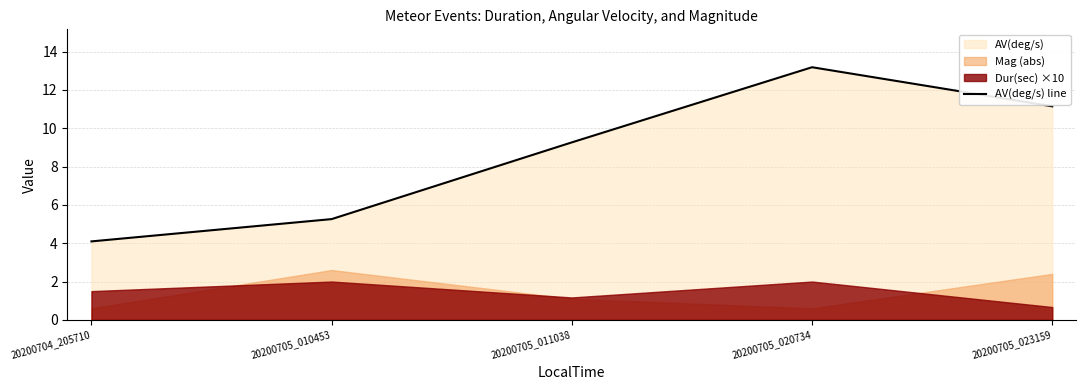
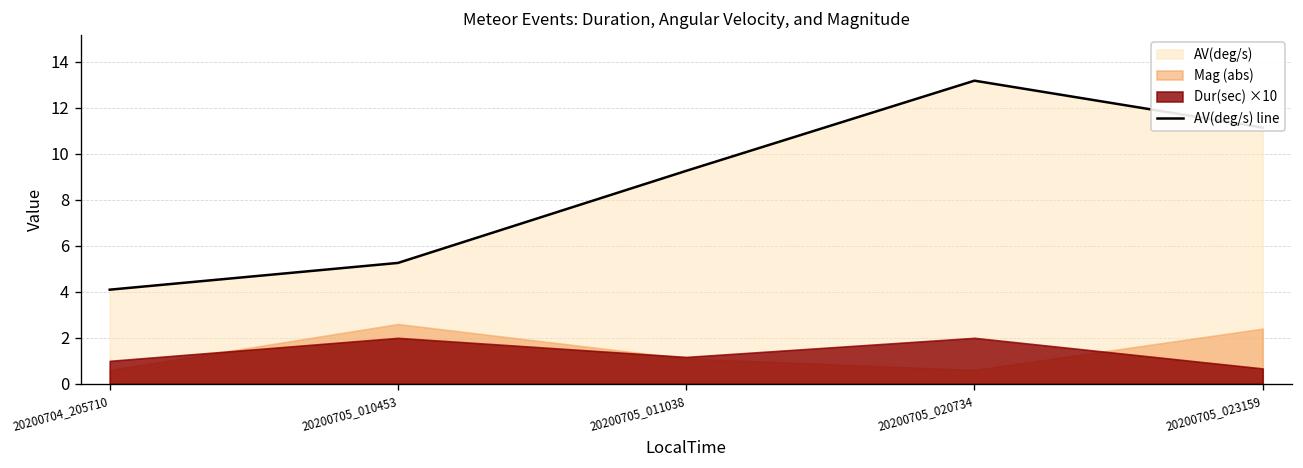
Dur(sec) ×10, 20200704_205710: 1.5 -> 1.0
